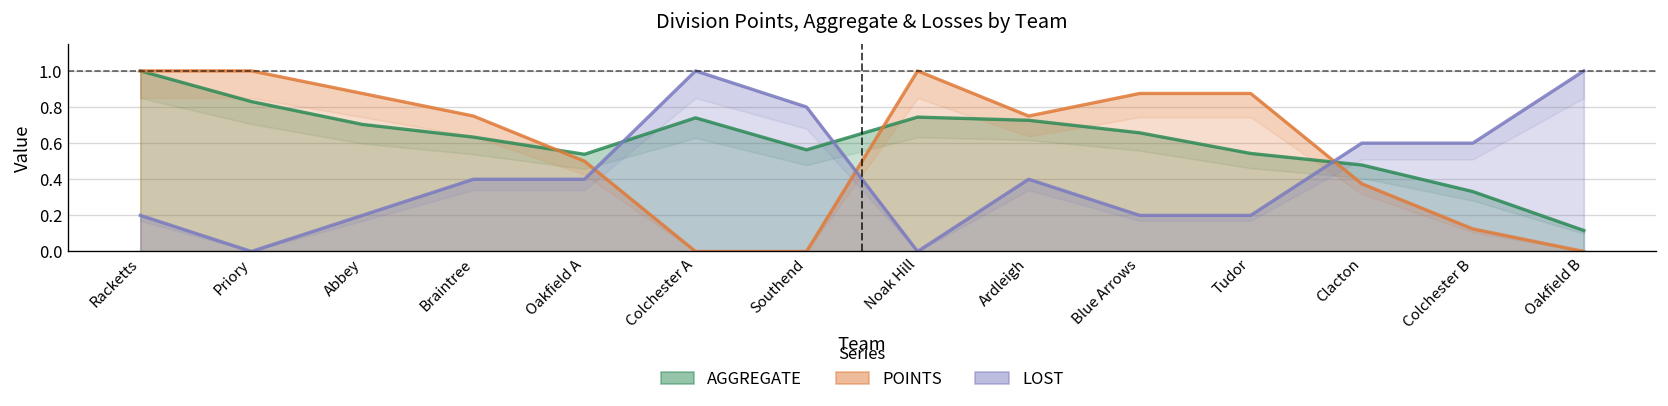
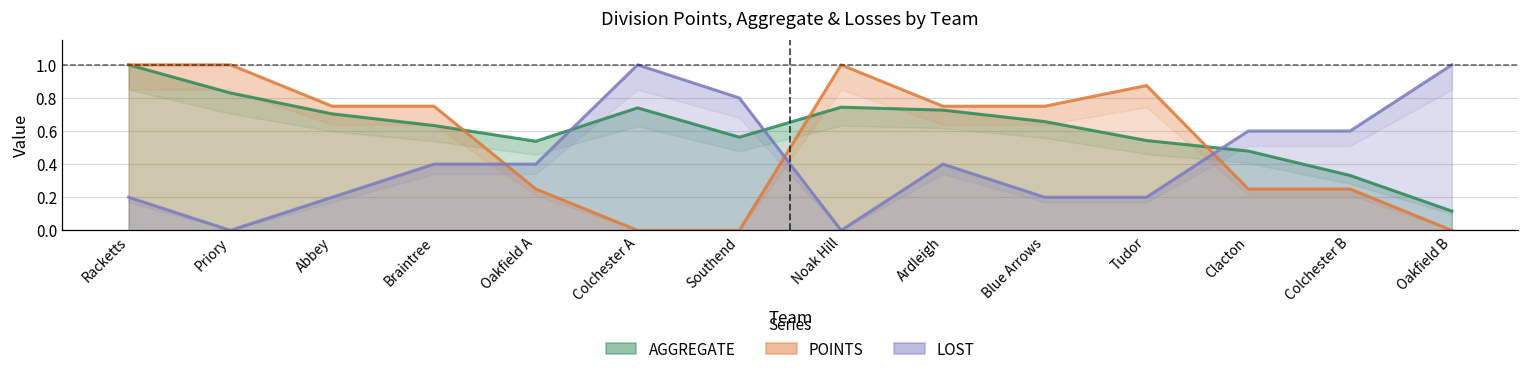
POINTS, Abbey: 0.88 -> 0.75
POINTS, Oakfield A: 0.50 -> 0.25
POINTS, Blue Arrows: 0.88 -> 0.75
POINTS, Clacton: 0.38 -> 0.25
POINTS, Colchester B: 0.13 -> 0.25
